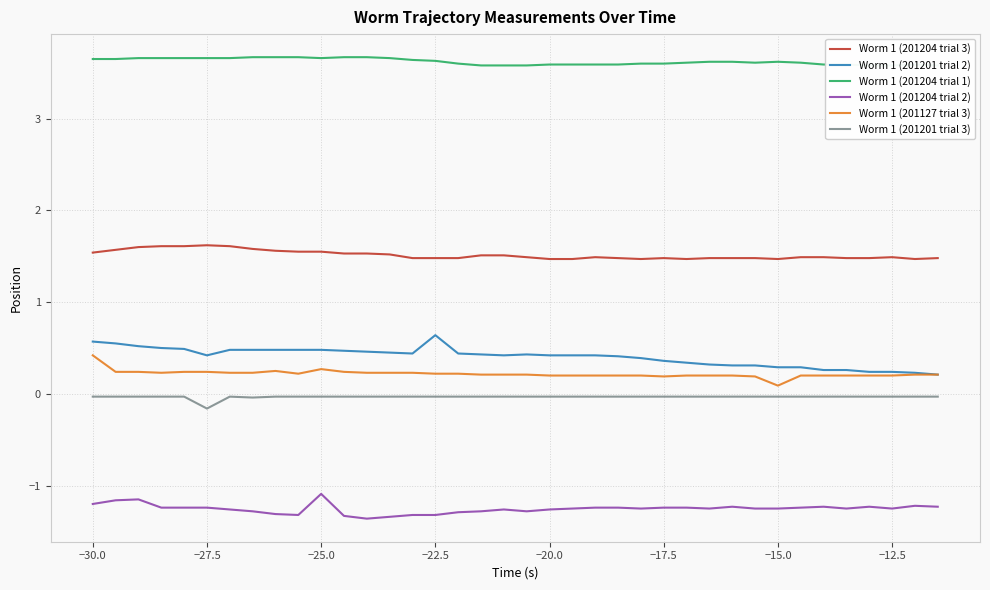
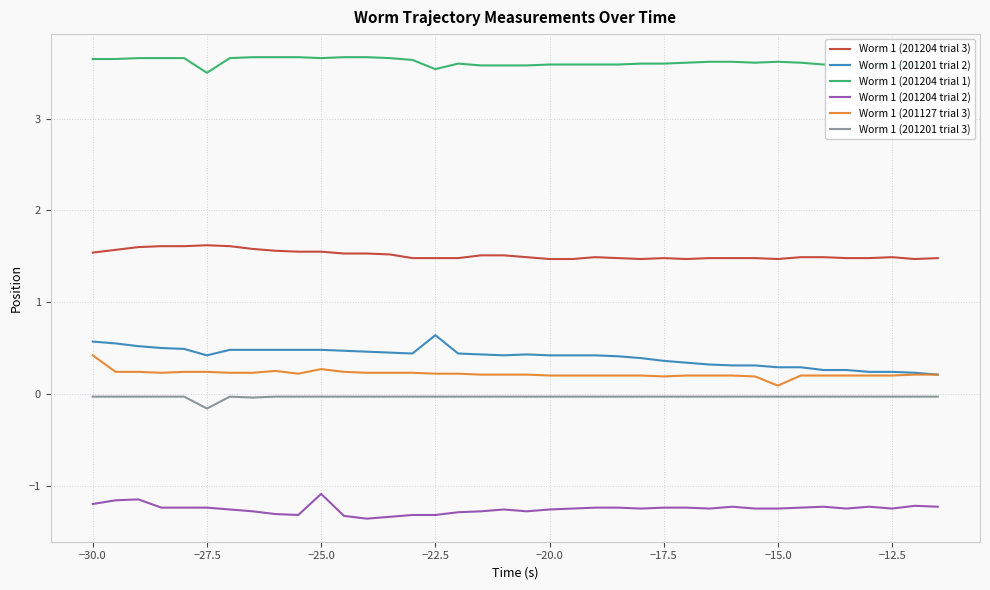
Worm 1 (201204 trial 1), −27.5: 3.7 -> 3.5
Worm 1 (201204 trial 1), −22.5: 3.6 -> 3.5
